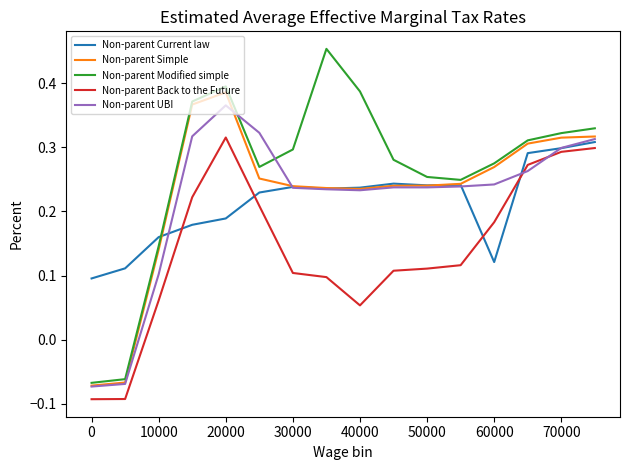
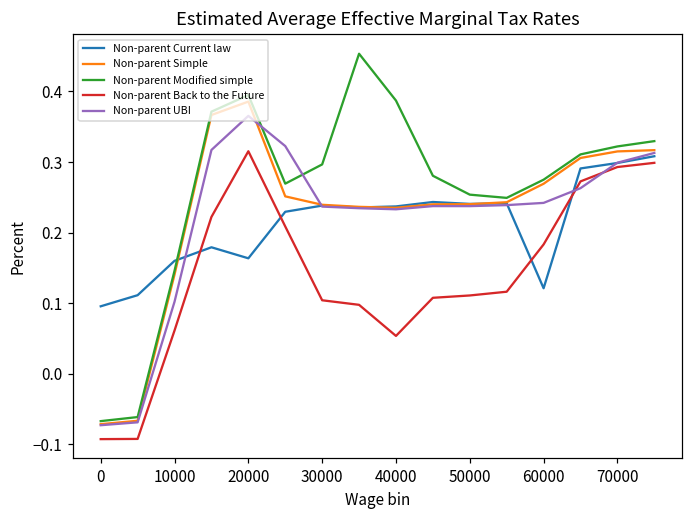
Non-parent Current law, 20000: 0.19 -> 0.16
